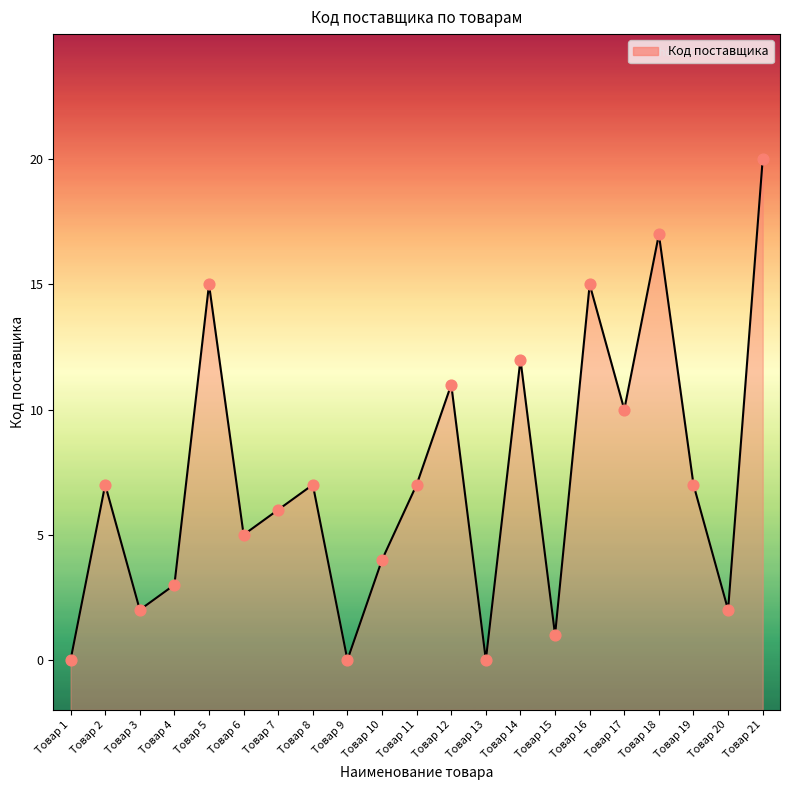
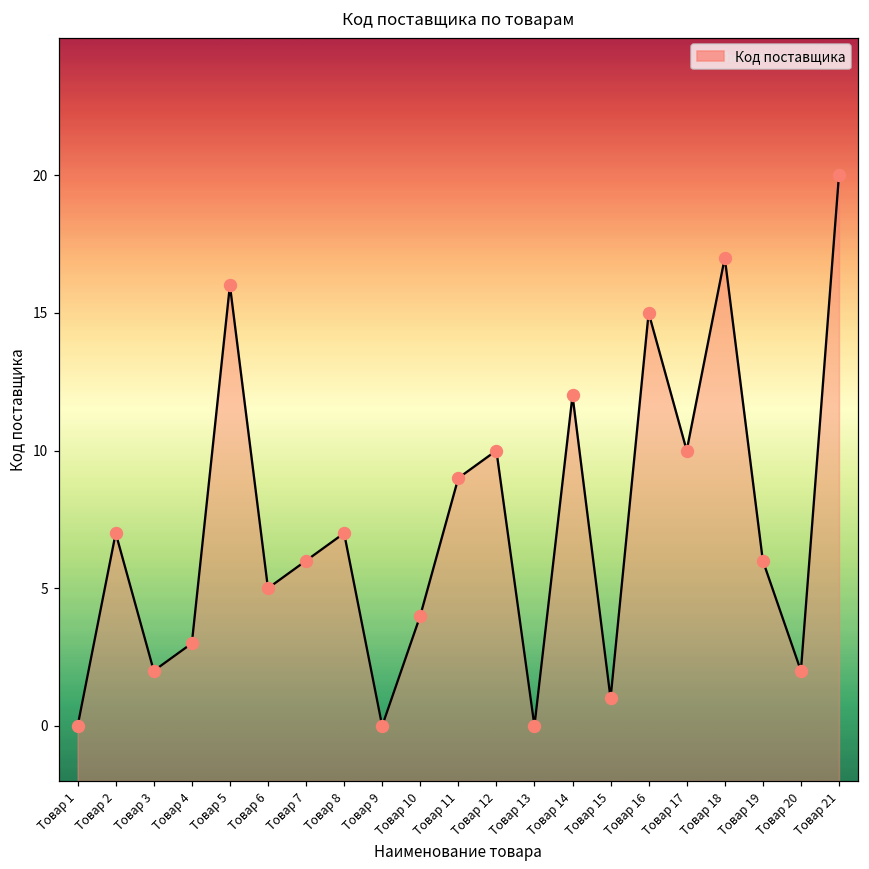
Товар 5: 15 -> 16
Товар 11: 7 -> 9
Товар 12: 11 -> 10
Товар 19: 7 -> 6
